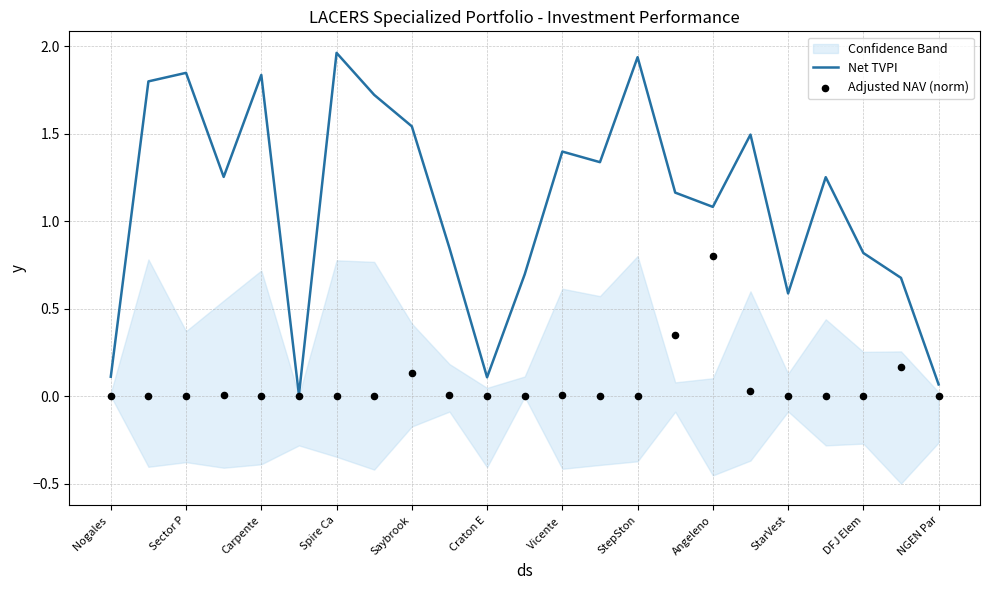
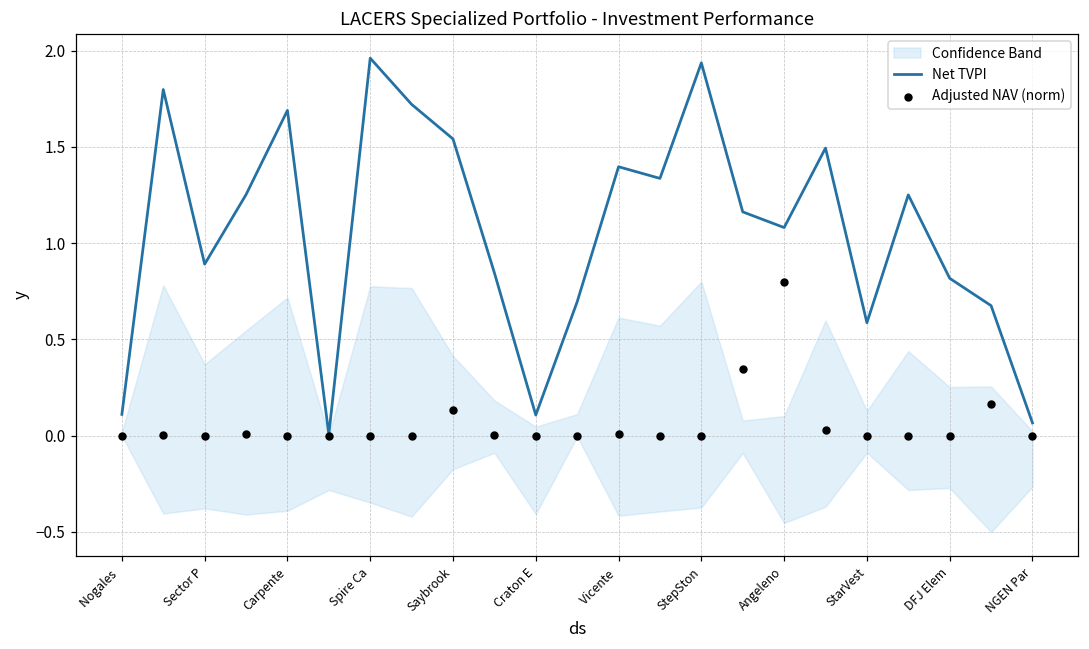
Net TVPI, Sector P: 1.85 -> 0.89
Net TVPI, Carpente: 1.83 -> 1.69
